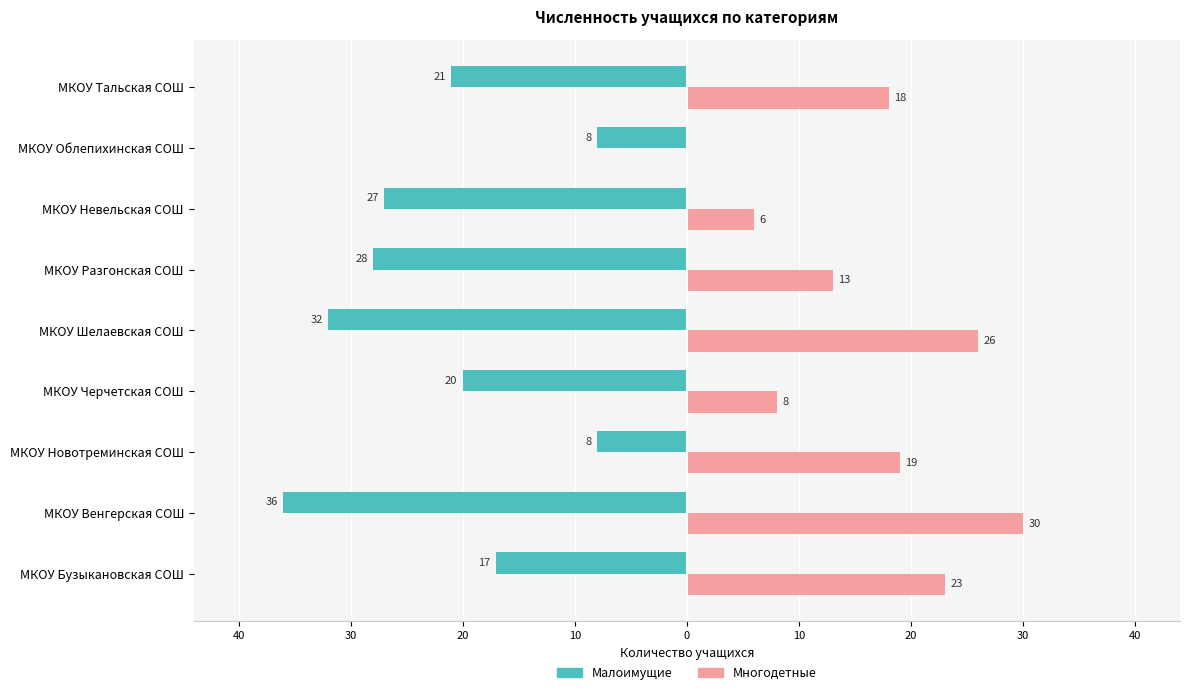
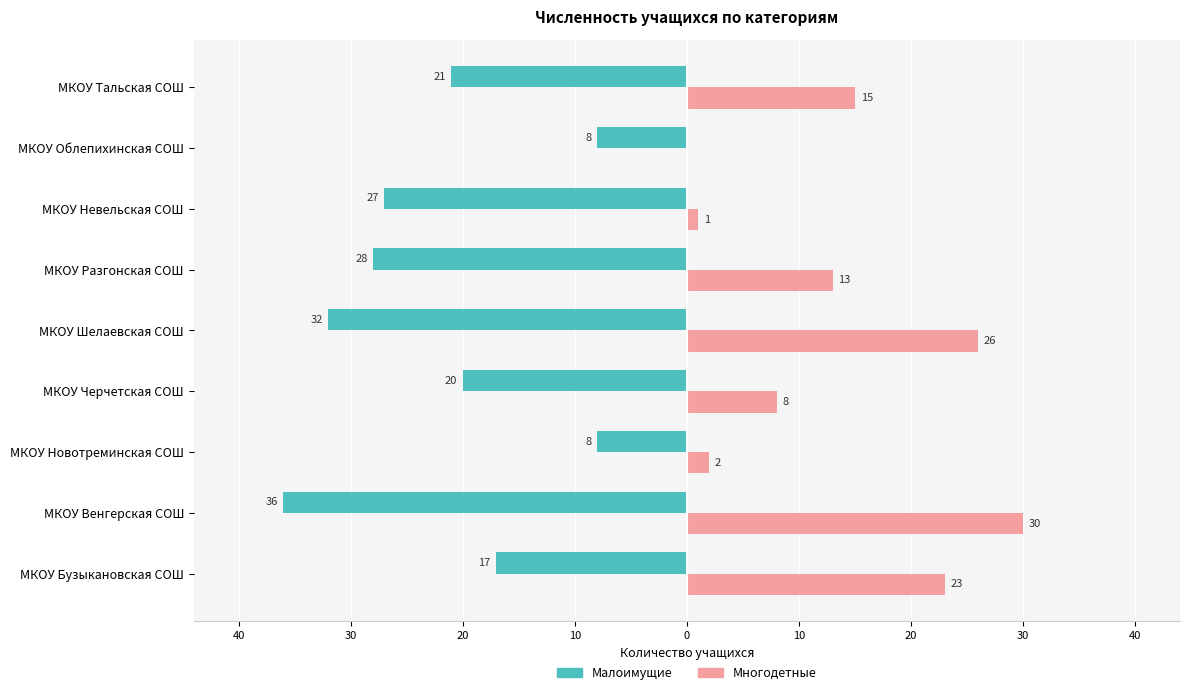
Многодетные, МКОУ Тальская СОШ: 18 -> 15
Многодетные, МКОУ Невельская СОШ: 6 -> 1
Многодетные, МКОУ Новотреминская СОШ: 19 -> 2
